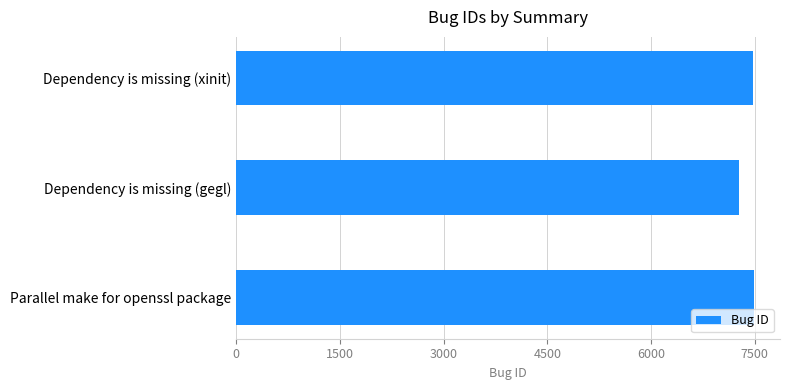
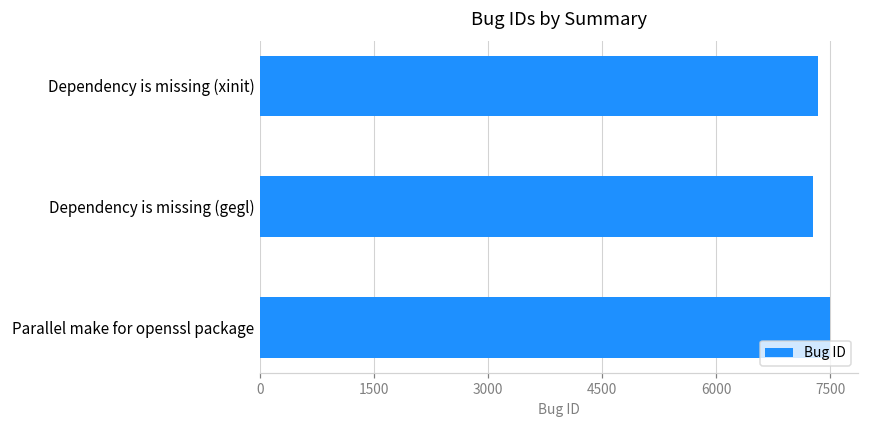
Dependency is missing (xinit): 7500 -> 7300
